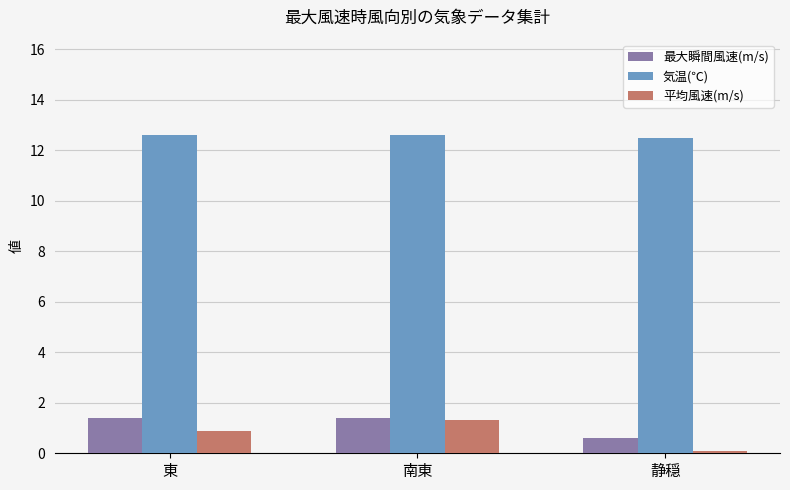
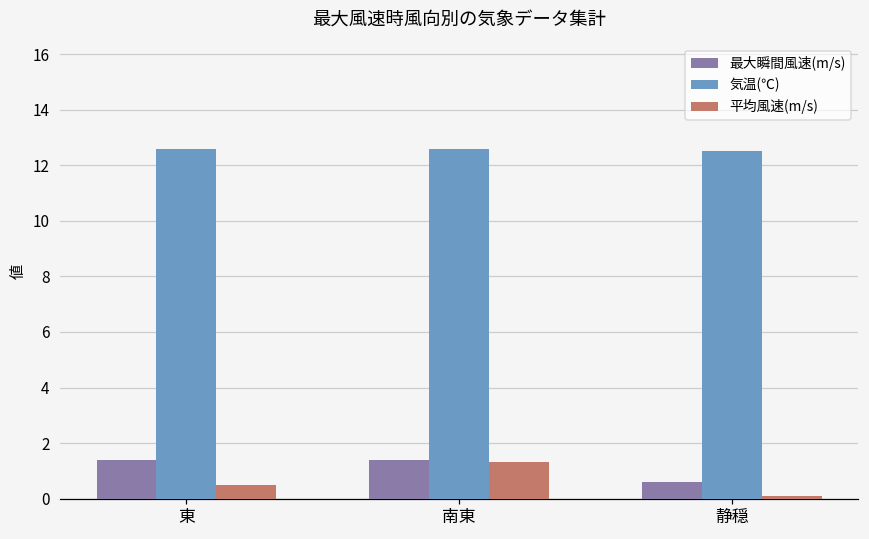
平均風速(m/s), 東: 0.9 -> 0.5
